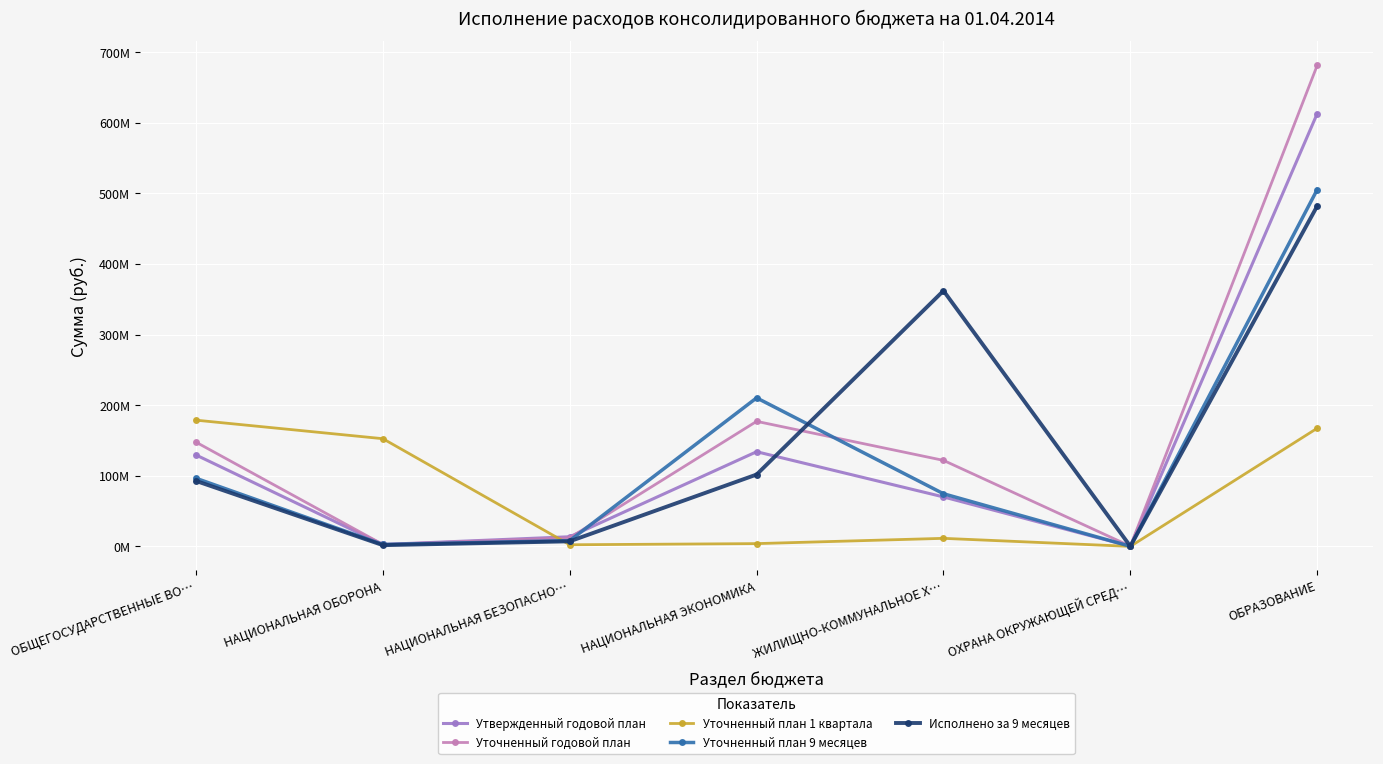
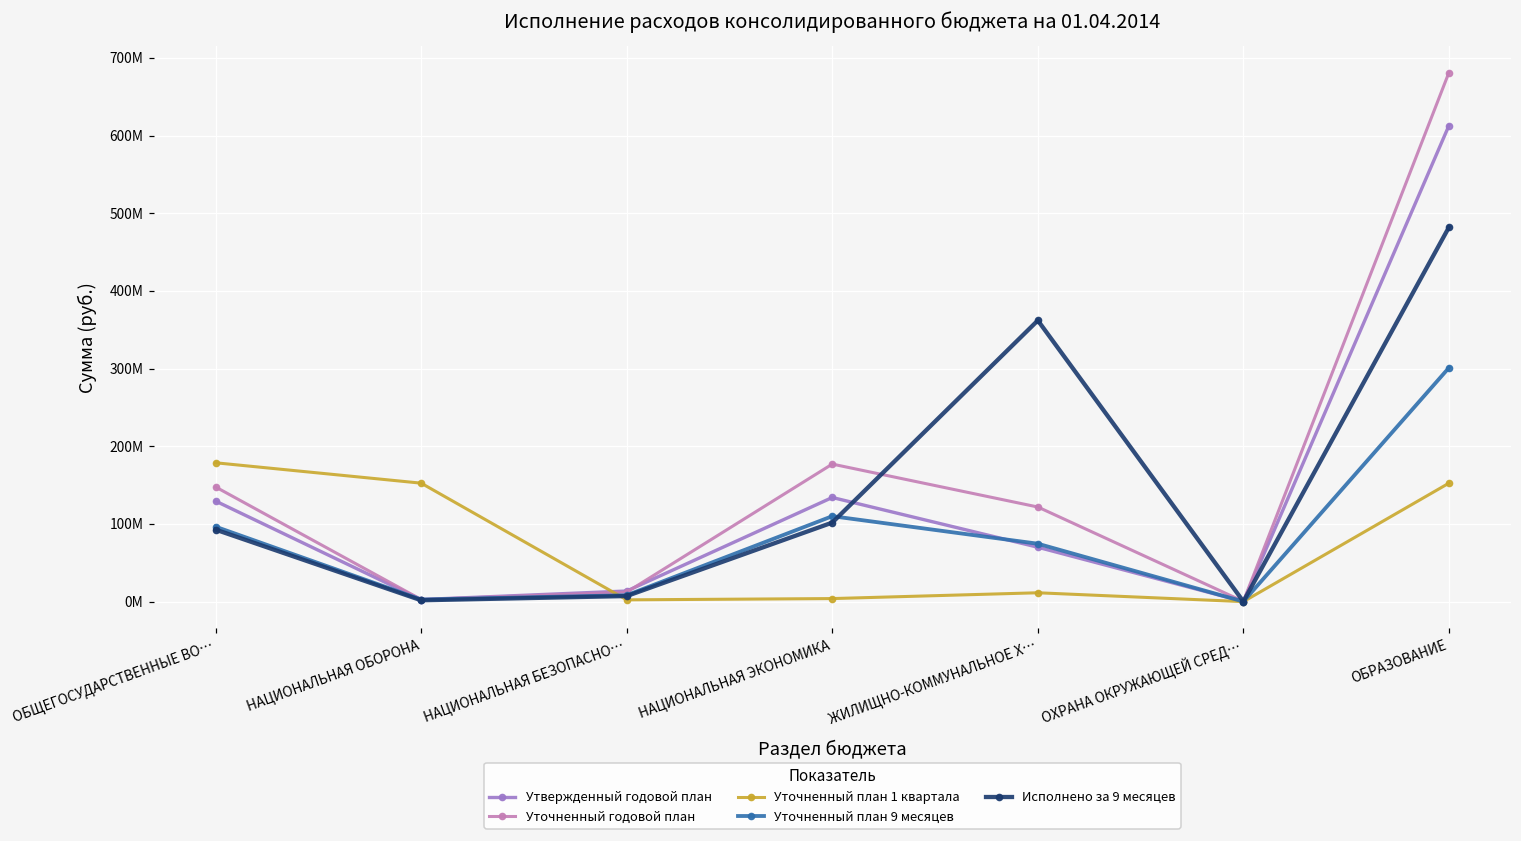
Уточненный план 9 месяцев, НАЦИОНАЛЬНАЯ ЭКОНОМИКА: 210000000 -> 110000000
Уточненный план 1 квартала, ОБРАЗОВАНИЕ: 170000000 -> 150000000
Уточненный план 9 месяцев, ОБРАЗОВАНИЕ: 510000000 -> 300000000
